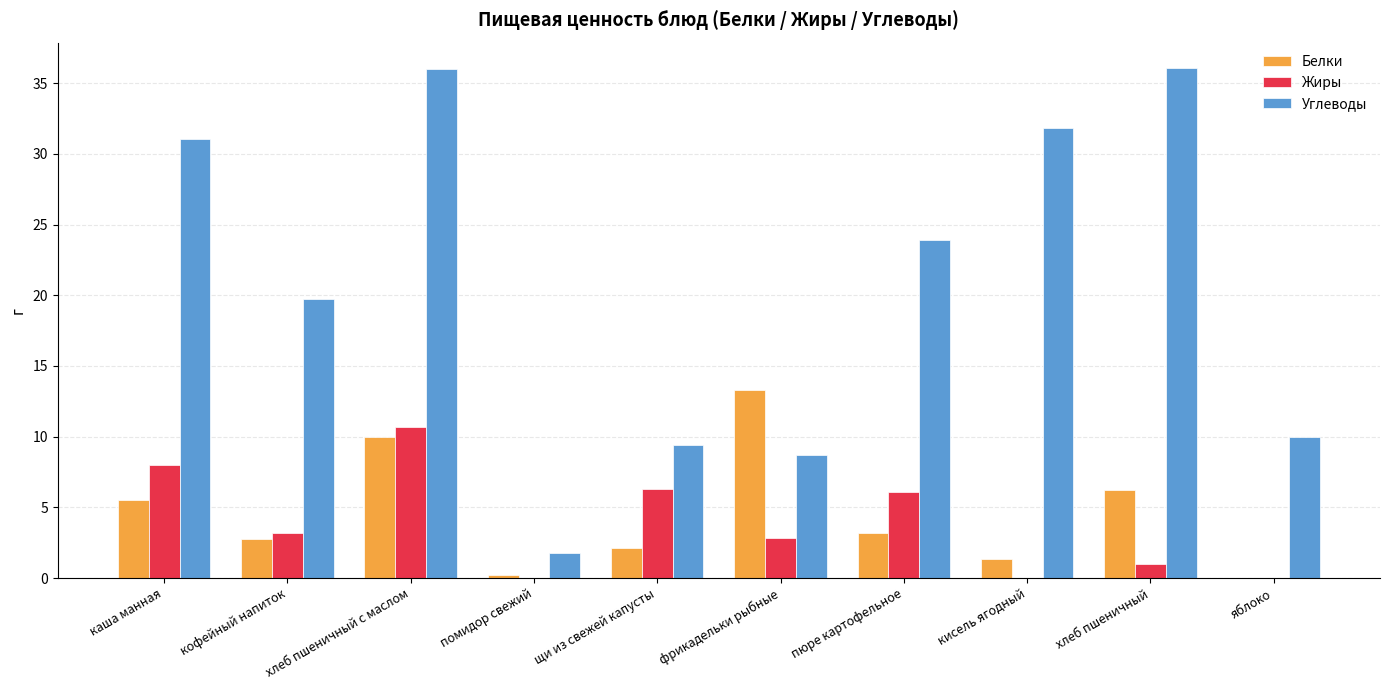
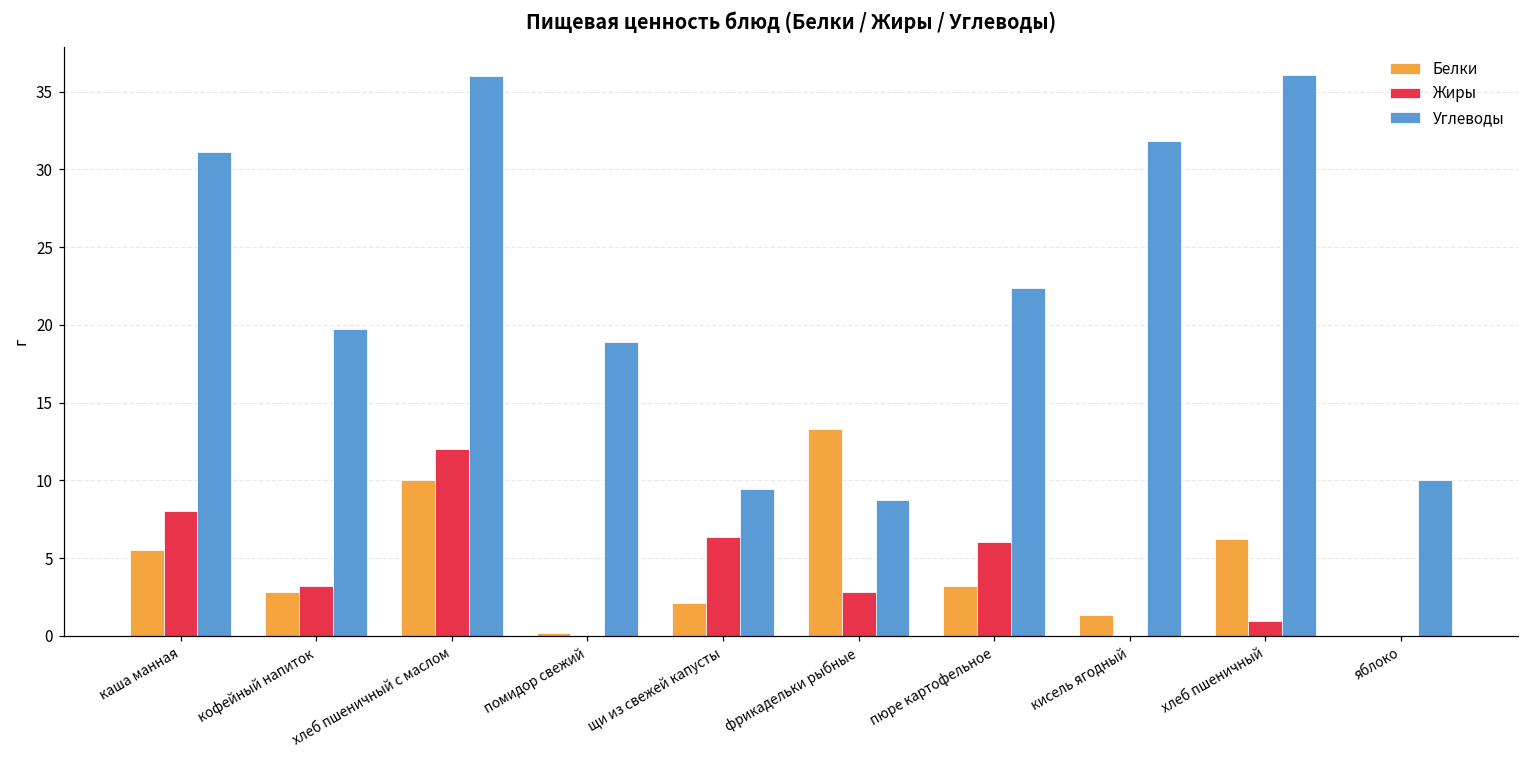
Жиры, хлеб пшеничный с маслом: 10.7 -> 12.0
Углеводы, помидор свежий: 1.7 -> 18.9
Углеводы, пюре картофельное: 23.9 -> 22.4
